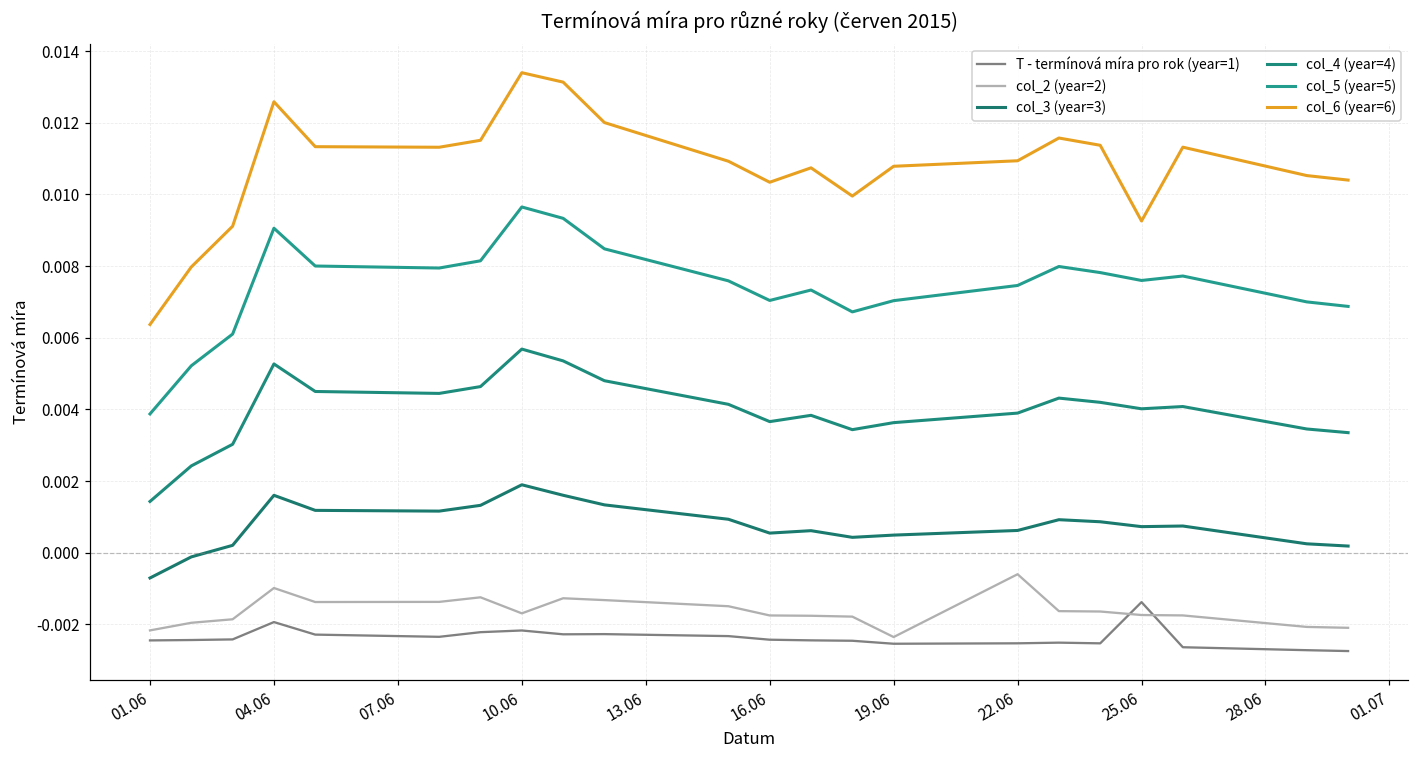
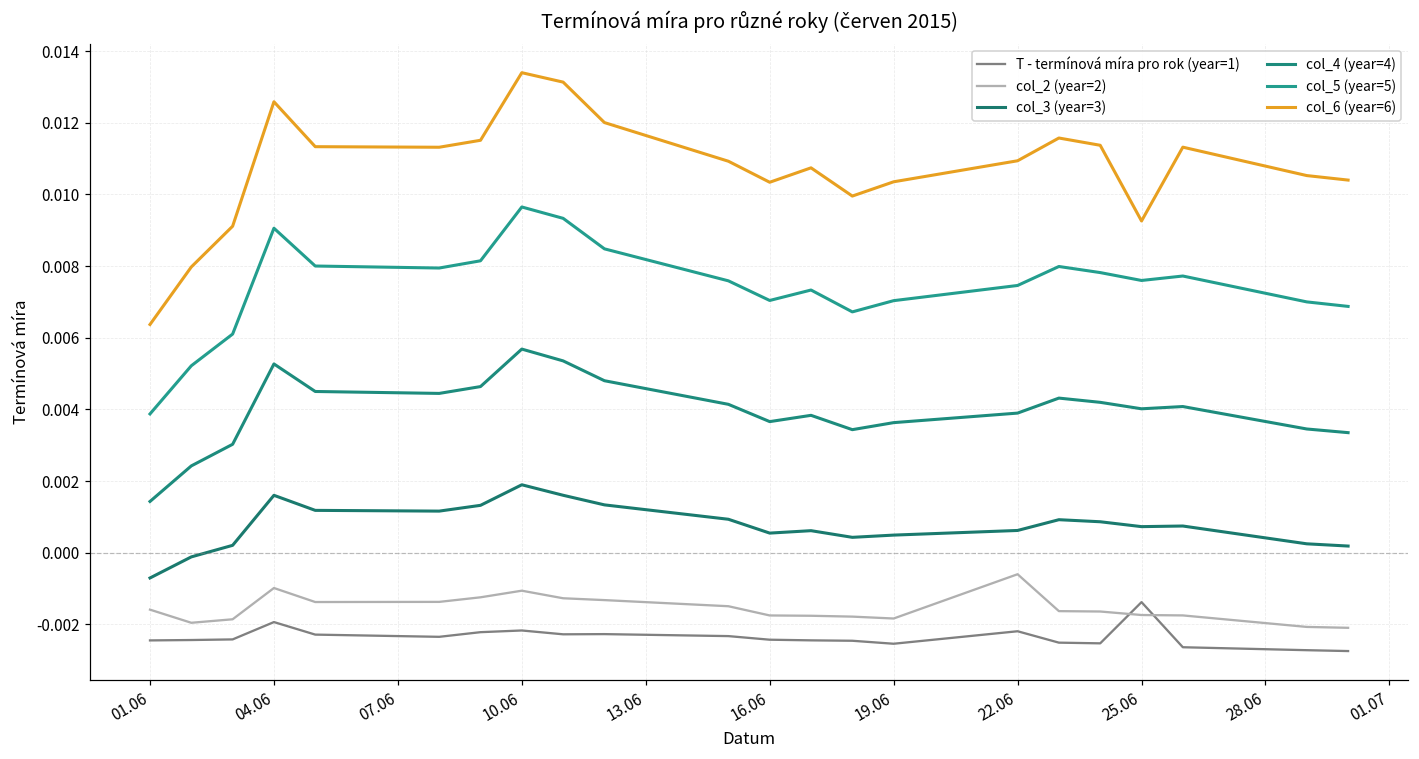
col_2 (year=2), 01.06: -0.0022 -> -0.0016
col_2 (year=2), 10.06: -0.0017 -> -0.0011
col_2 (year=2), 19.06: -0.0024 -> -0.0018
col_6 (year=6), 19.06: 0.0108 -> 0.0104
T - termínová míra pro rok (year=1), 22.06: -0.0025 -> -0.0022
